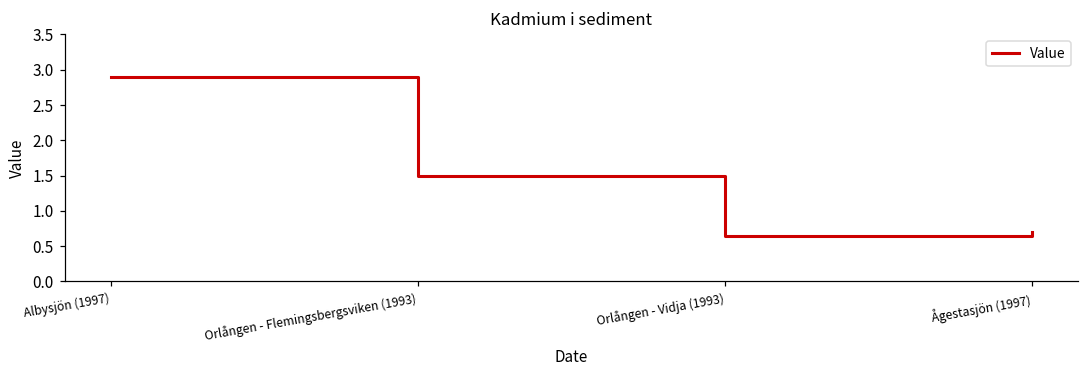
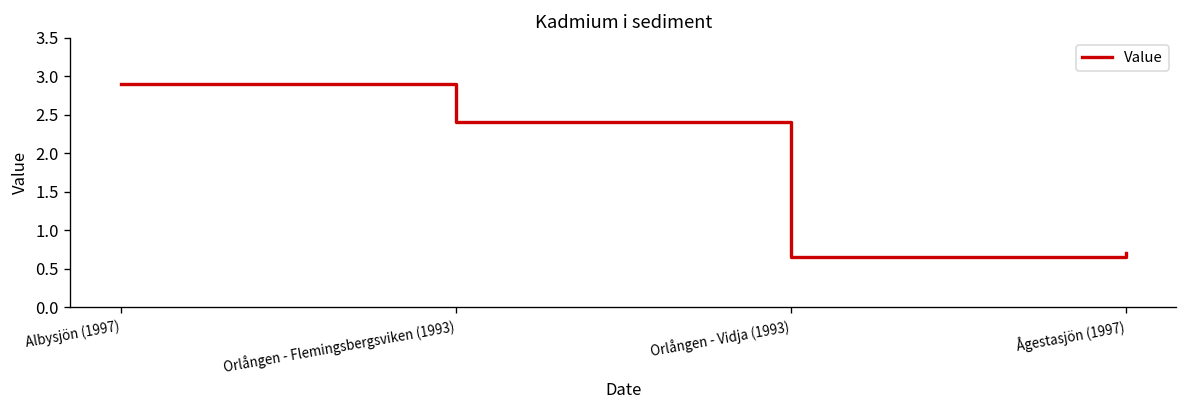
Orlången - Flemingsbergsviken (1993): 1.5 -> 2.4
